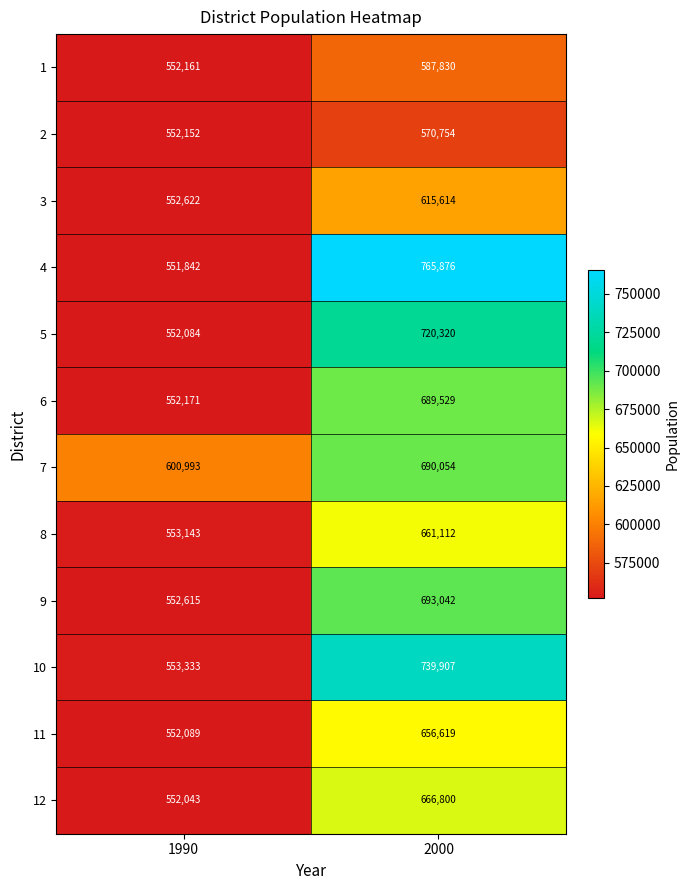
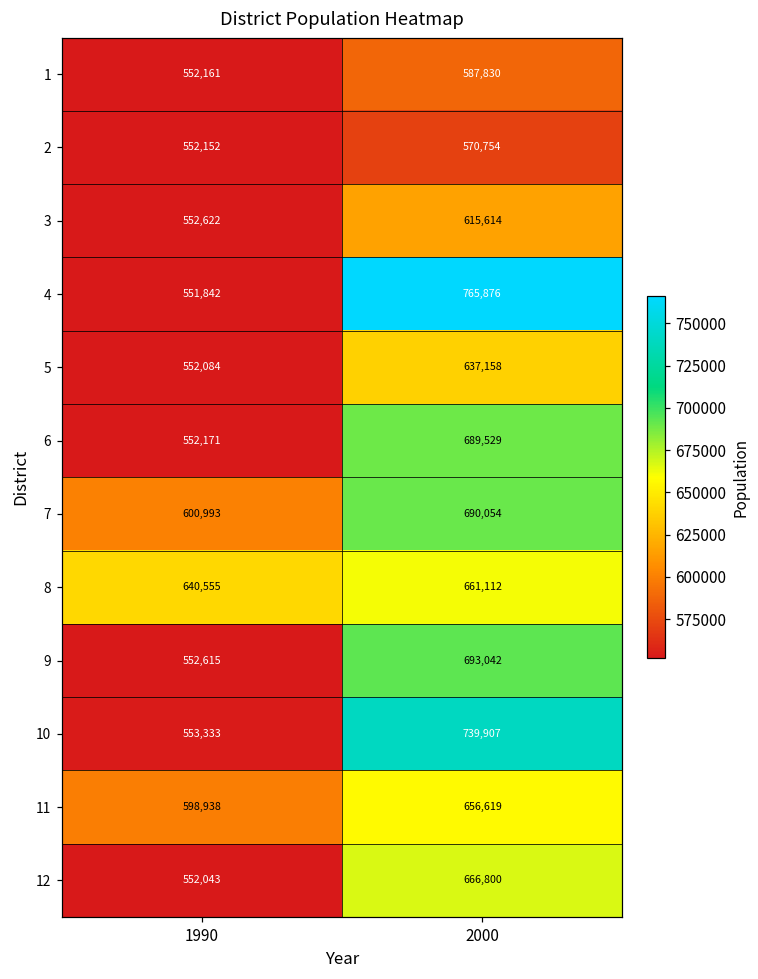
5, 2000: 720,320 -> 637,158
8, 1990: 553,143 -> 640,555
11, 1990: 552,089 -> 598,938
